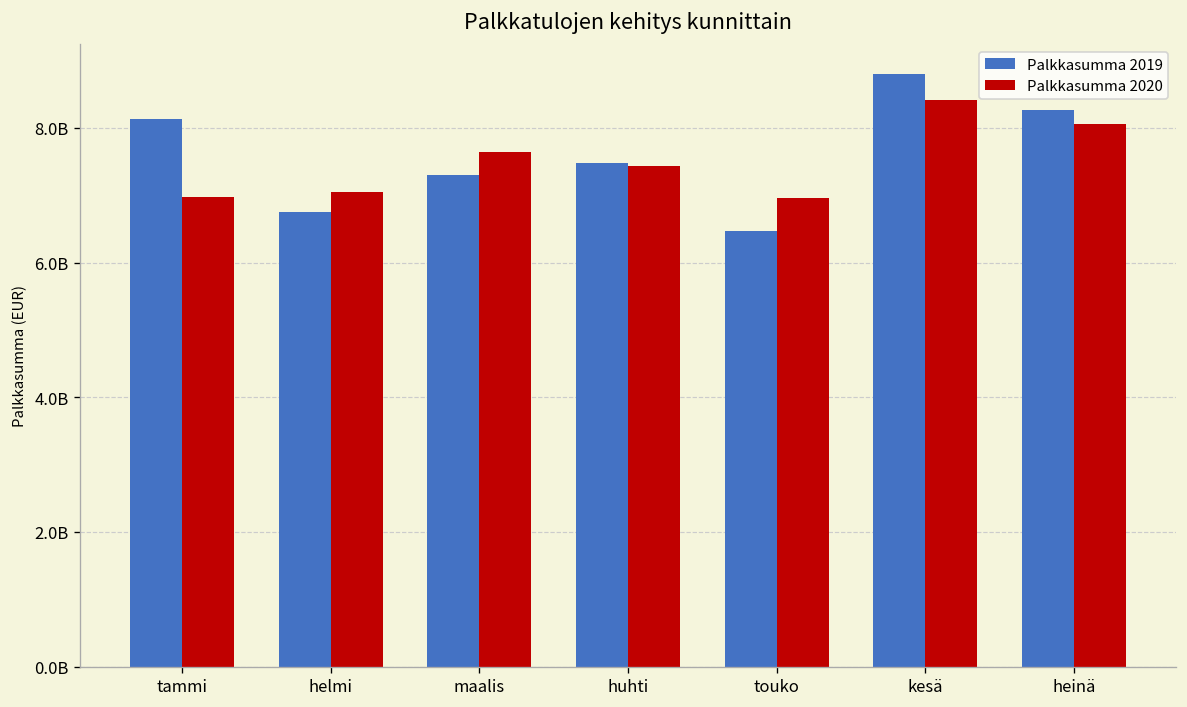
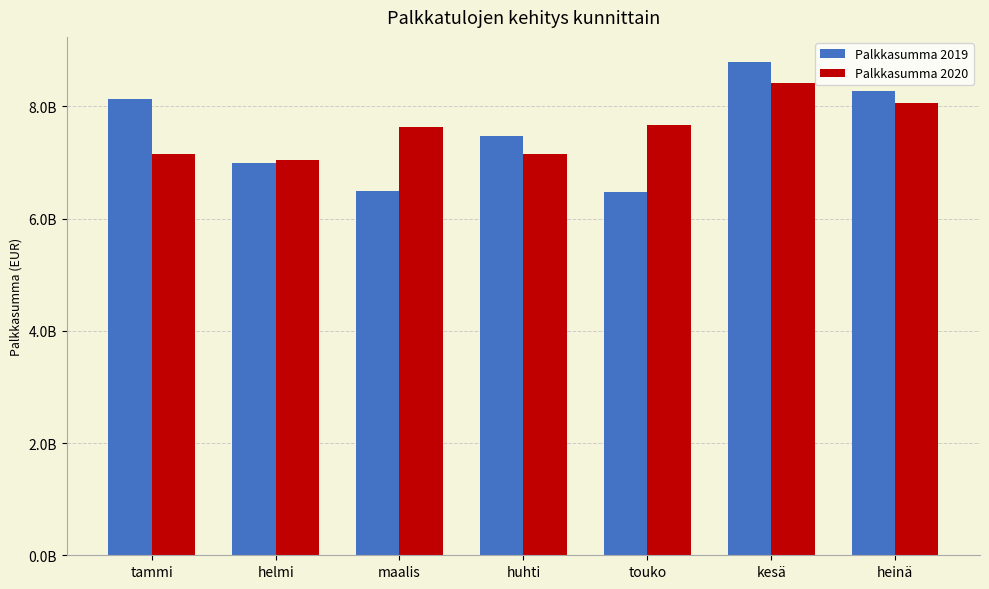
Palkkasumma 2020, tammi: 7000000000 -> 7200000000
Palkkasumma 2019, helmi: 6800000000 -> 7000000000
Palkkasumma 2019, maalis: 7300000000 -> 6500000000
Palkkasumma 2020, huhti: 7400000000 -> 7200000000
Palkkasumma 2020, touko: 7000000000 -> 7700000000
